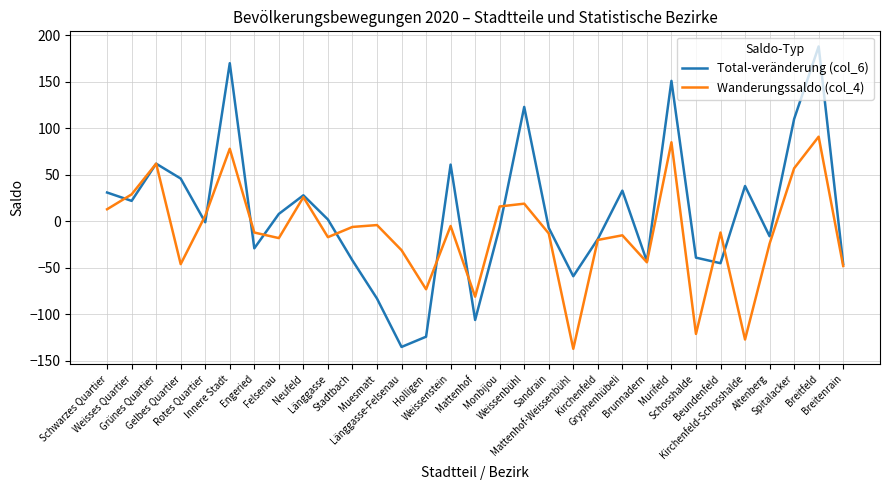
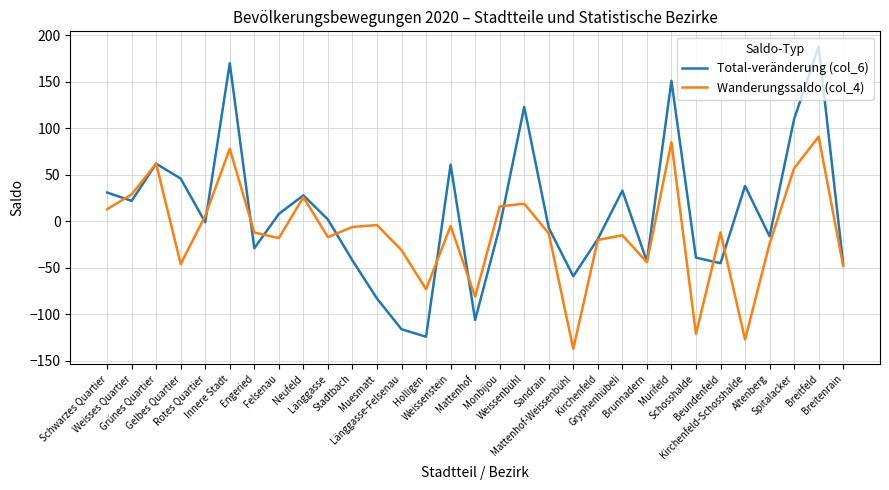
Total-veränderung (col_6), Länggasse-Felsenau: -140 -> -120
